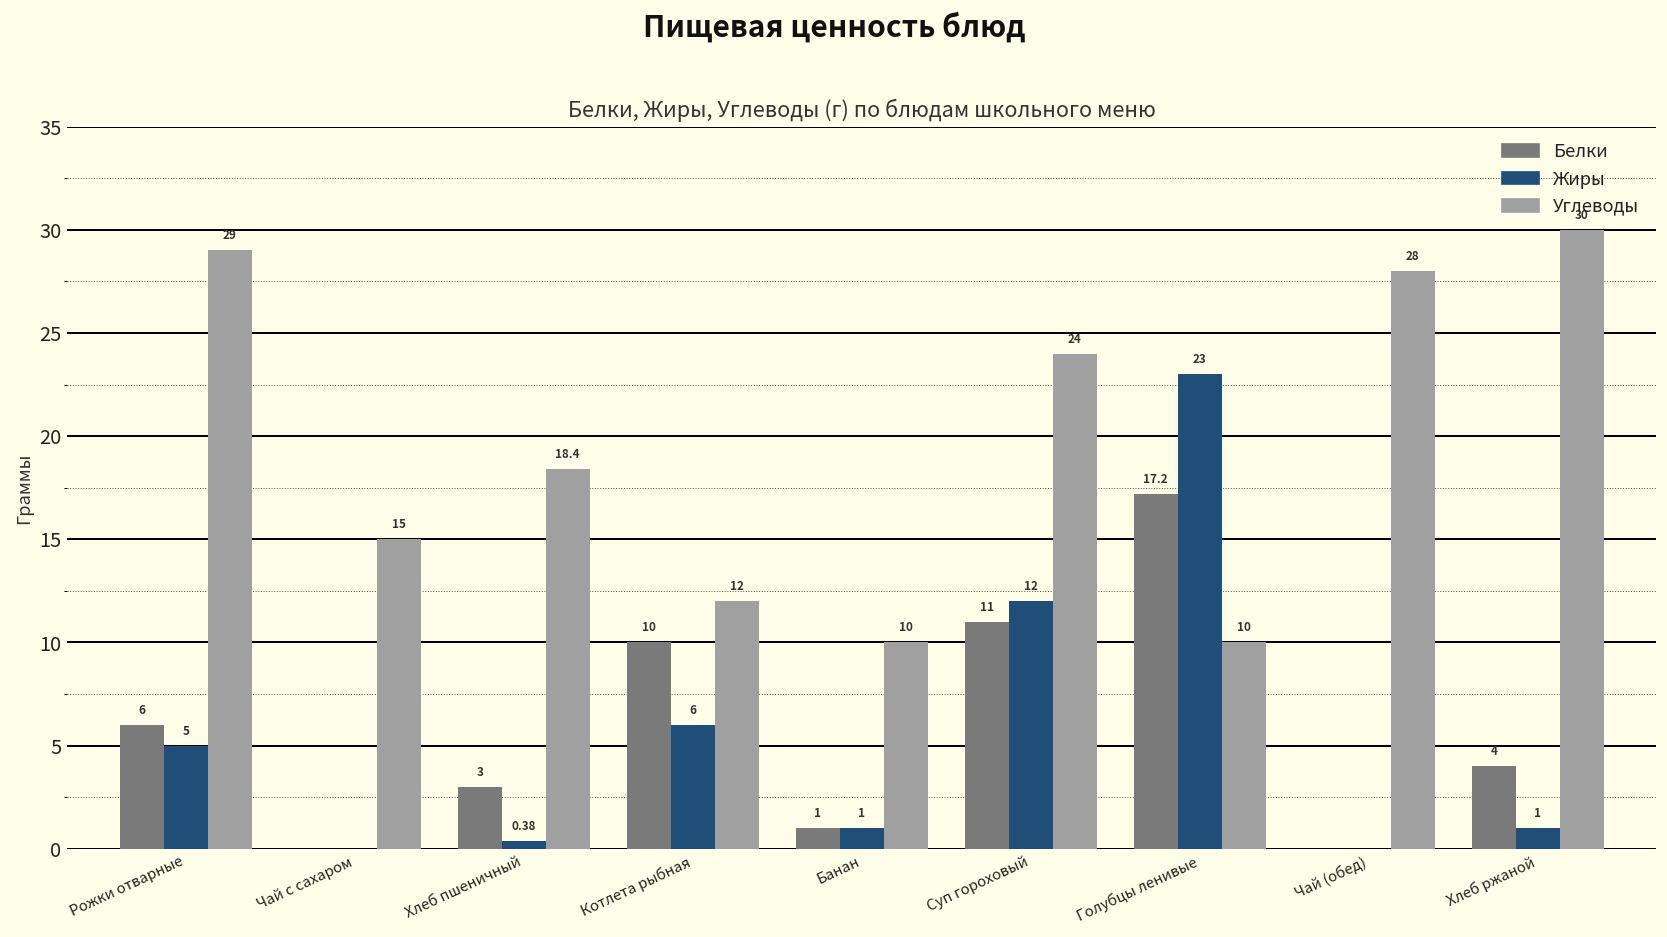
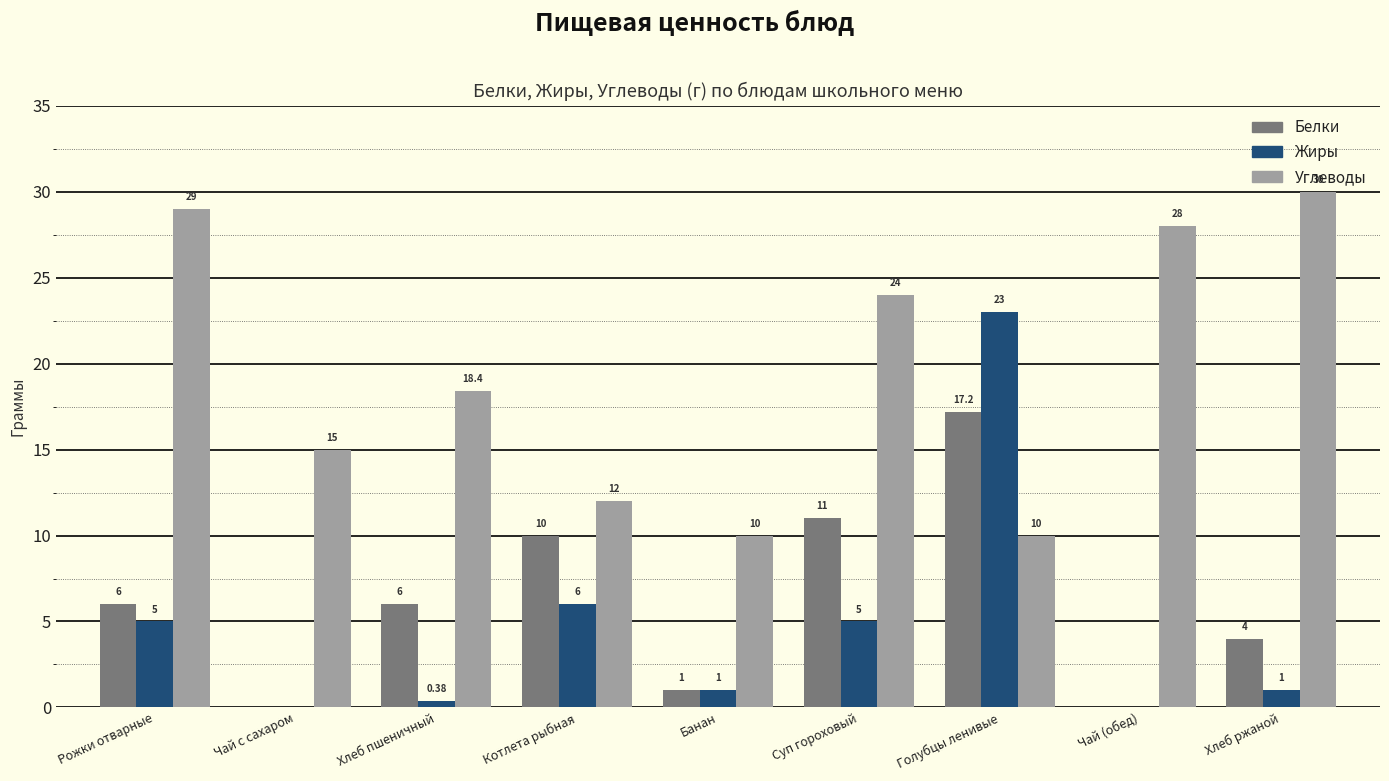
Белки, Хлеб пшеничный: 3 -> 6
Жиры, Суп гороховый: 12 -> 5
